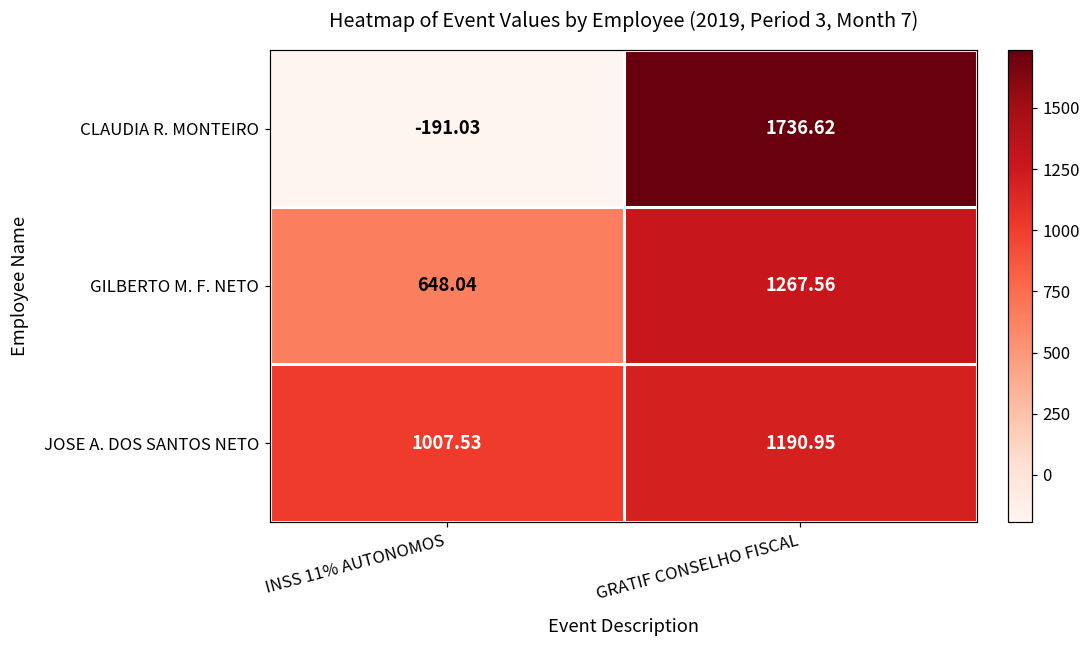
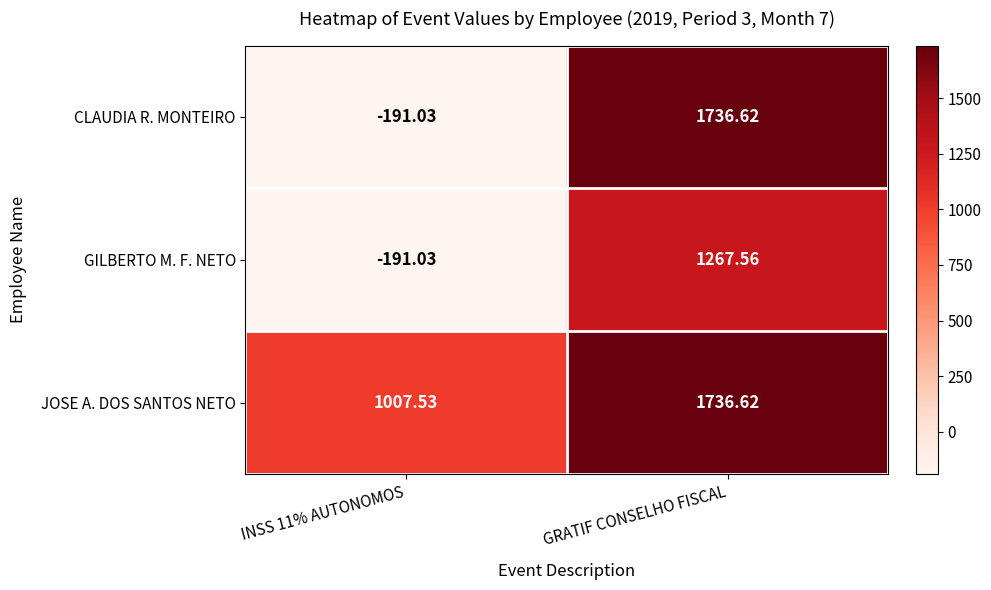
GILBERTO M. F. NETO, INSS 11% AUTONOMOS: 648.04 -> -191.03
JOSE A. DOS SANTOS NETO, GRATIF CONSELHO FISCAL: 1190.95 -> 1736.62
